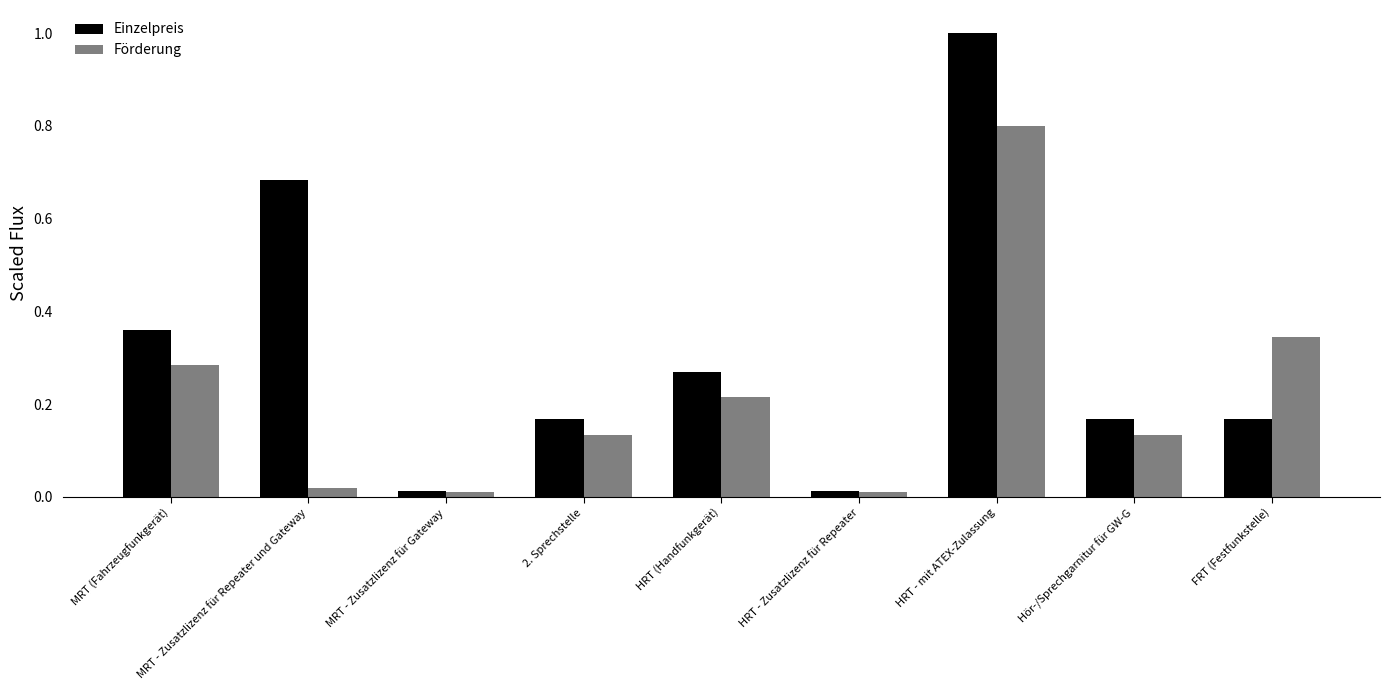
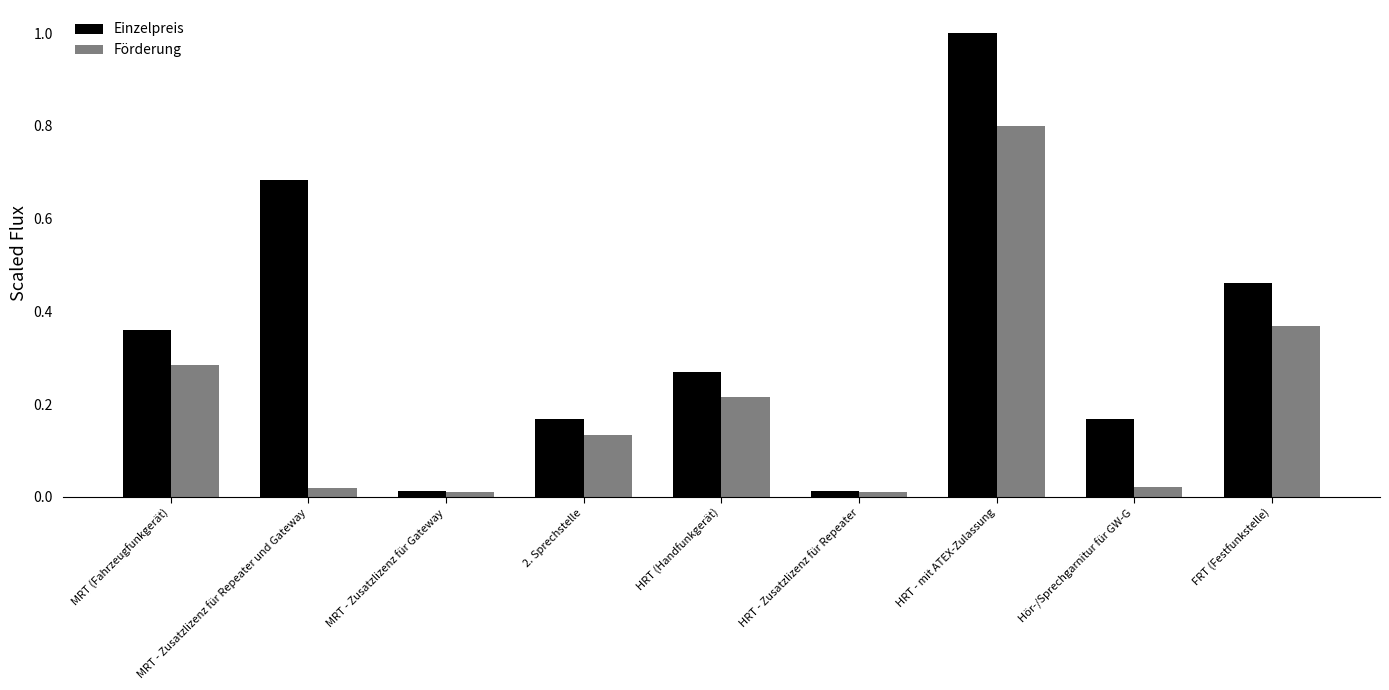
Förderung, Hör-/Sprechgarnitur für GW-G: 0.13 -> 0.02
Einzelpreis, FRT (Festfunkstelle): 0.17 -> 0.46
Förderung, FRT (Festfunkstelle): 0.34 -> 0.37
